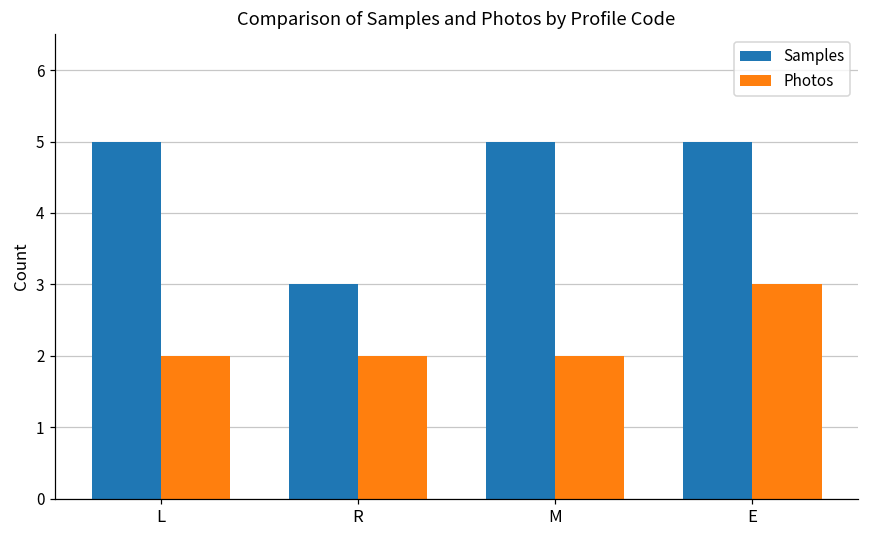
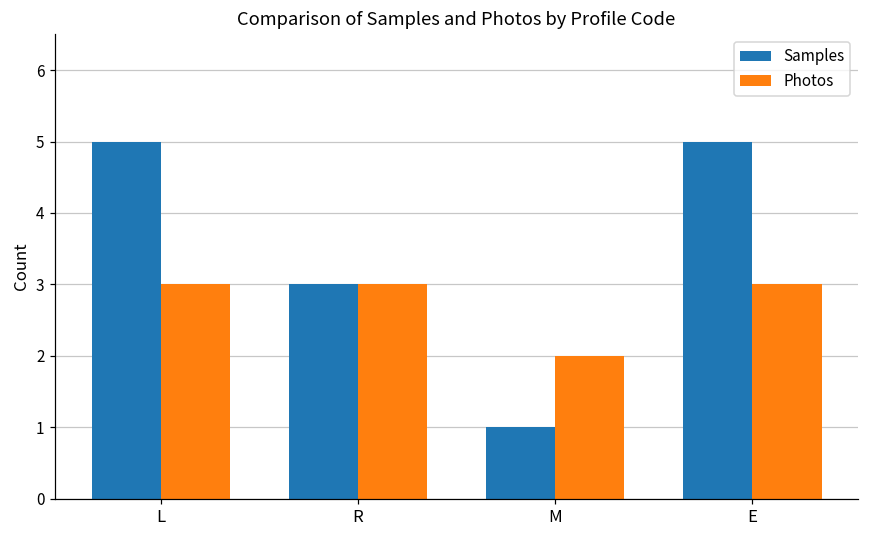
Photos, L: 2 -> 3
Photos, R: 2 -> 3
Samples, M: 5 -> 1
